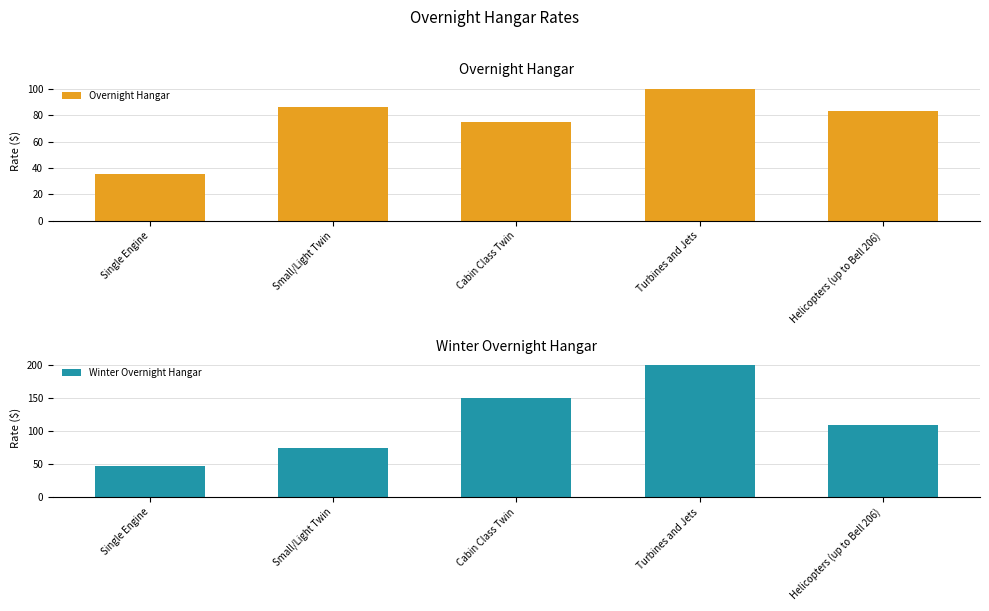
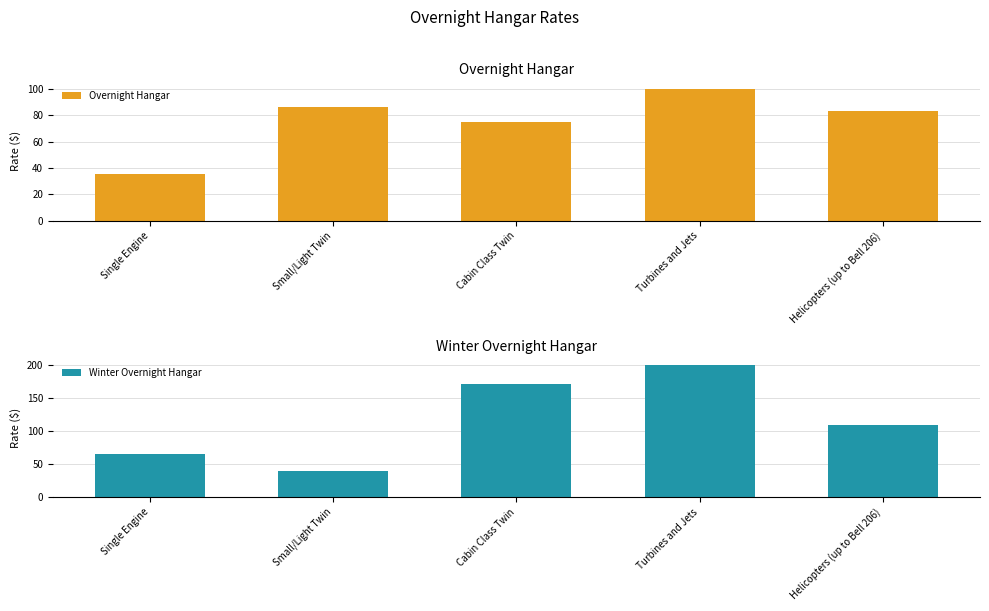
Winter Overnight Hangar, Single Engine: 50 -> 70
Winter Overnight Hangar, Small/Light Twin: 80 -> 40
Winter Overnight Hangar, Cabin Class Twin: 150 -> 170
